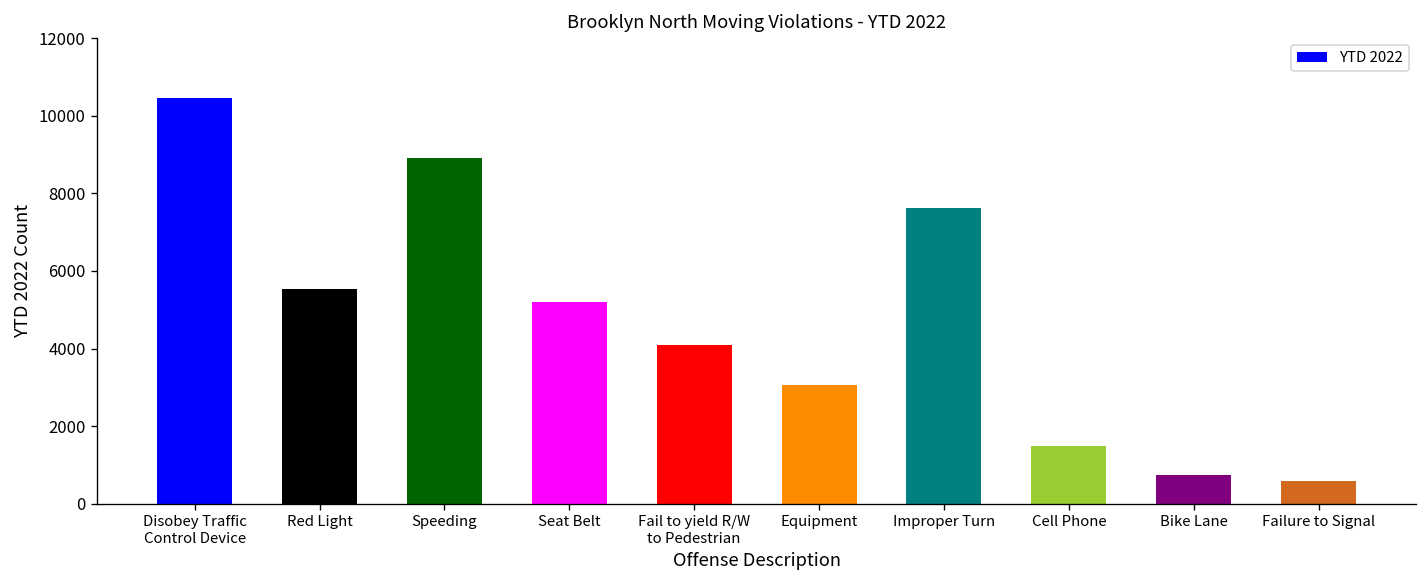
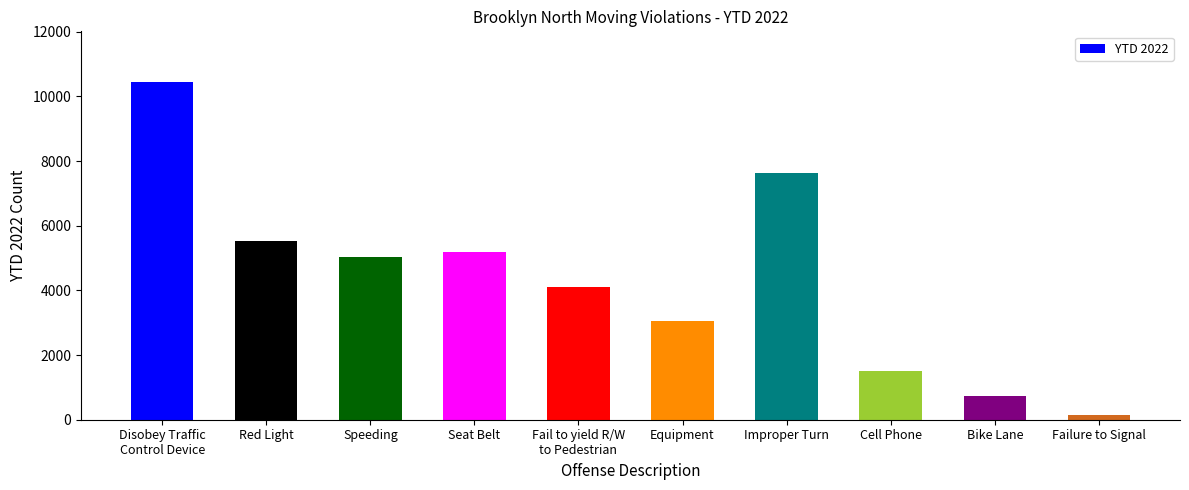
Speeding: 8900 -> 5000
Failure to Signal: 600 -> 100
